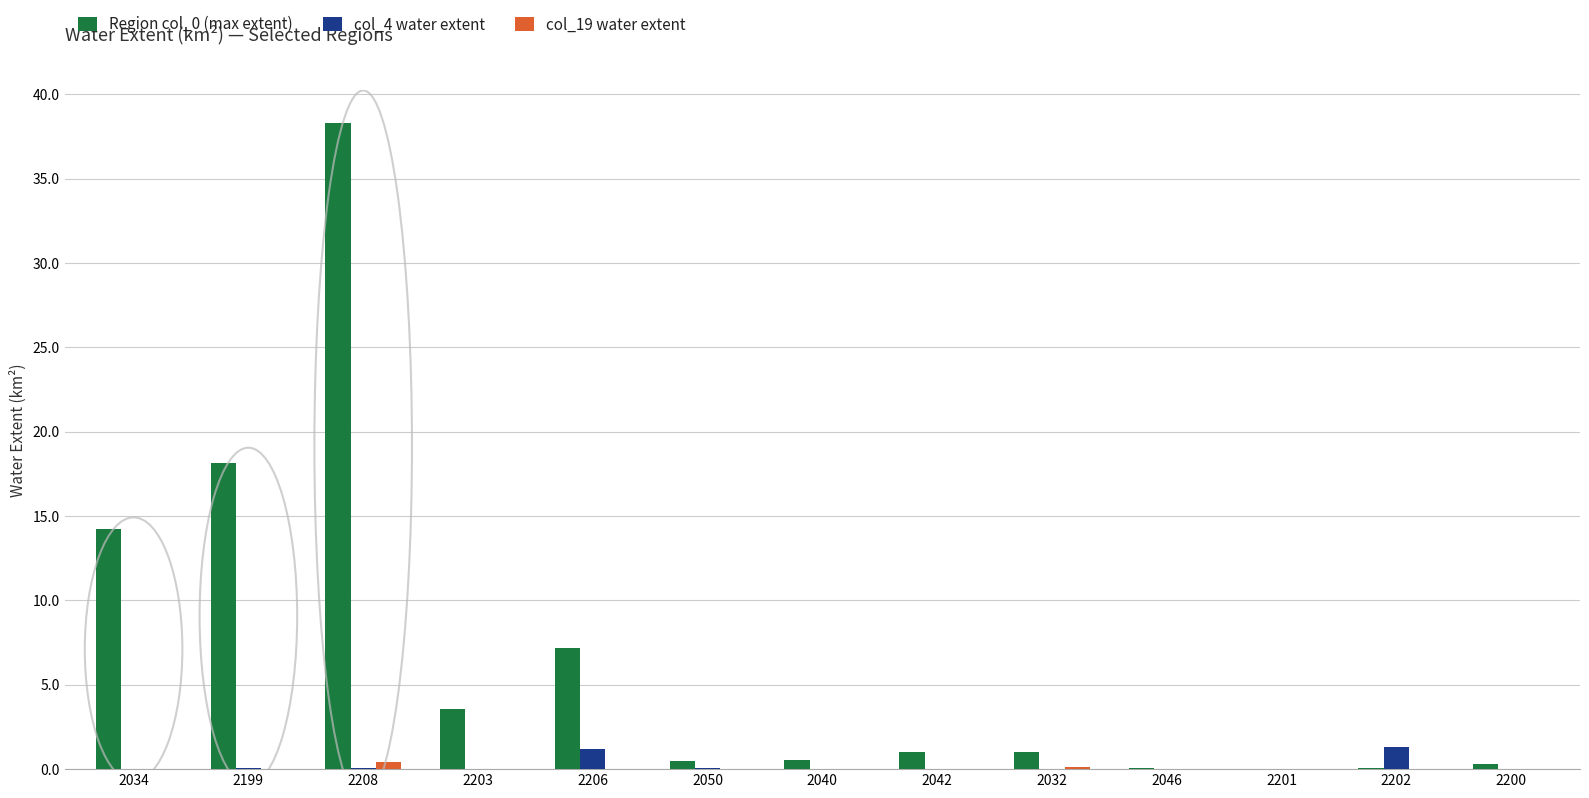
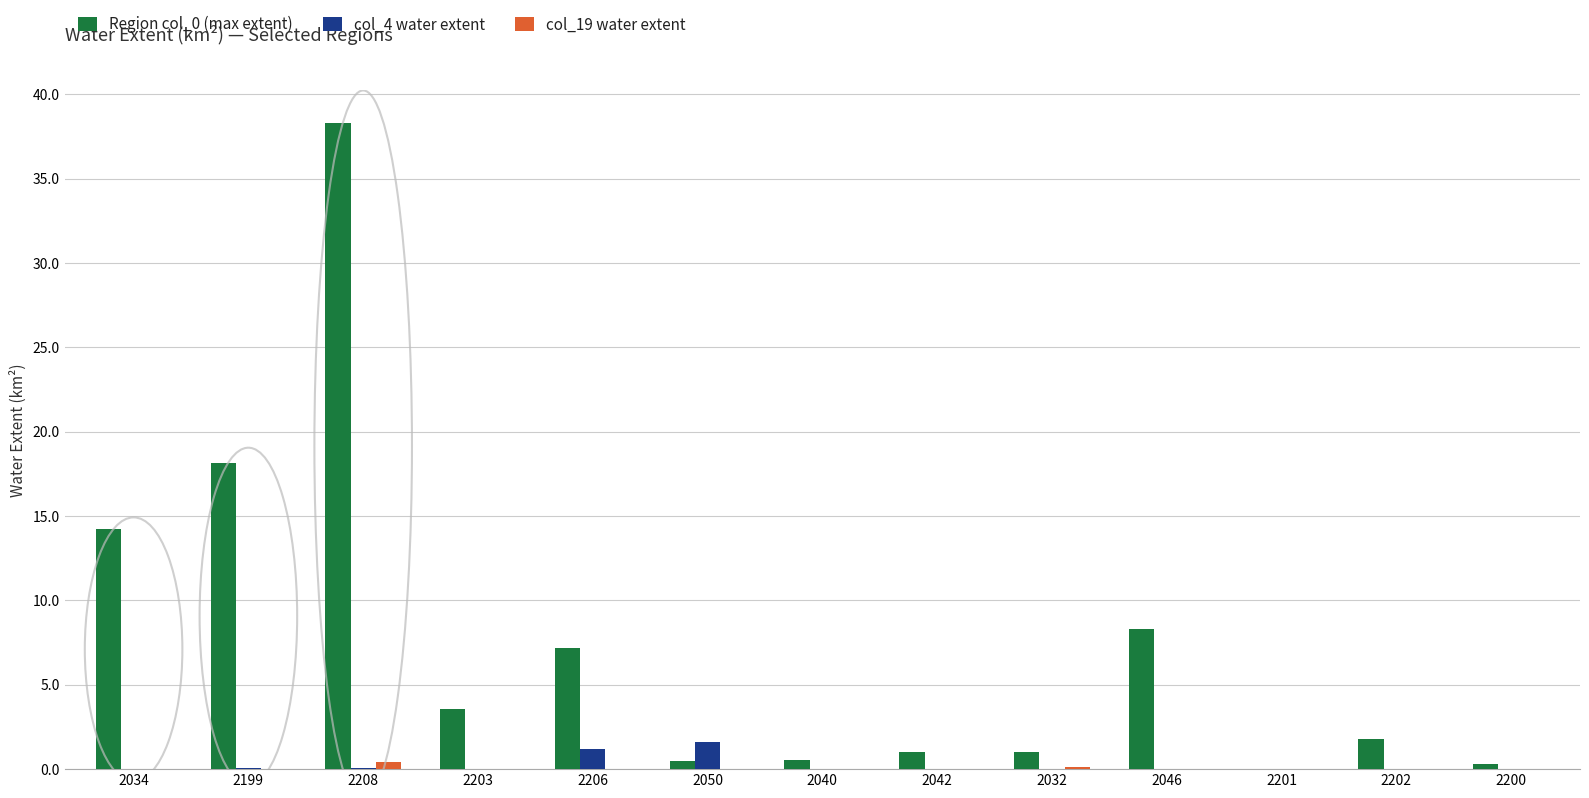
col_4 water extent, 2050: 0.1 -> 1.6
Region col_0 (max extent), 2046: 0.1 -> 8.3
Region col_0 (max extent), 2202: 0.0 -> 1.8
col_4 water extent, 2202: 1.3 -> 0.0
